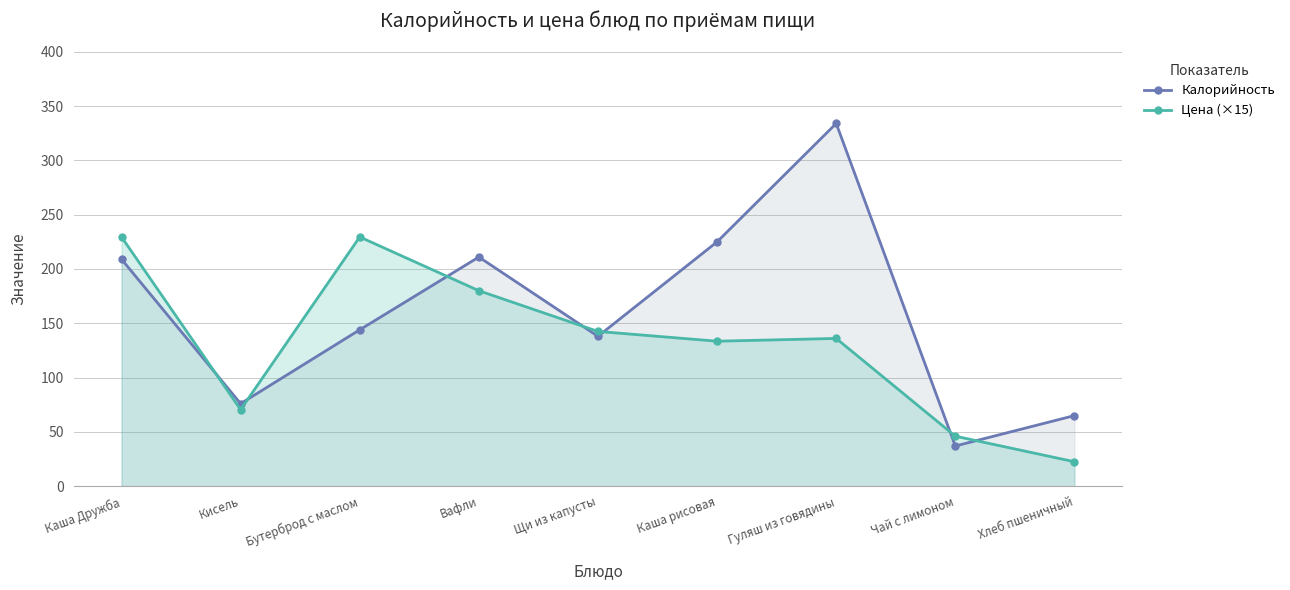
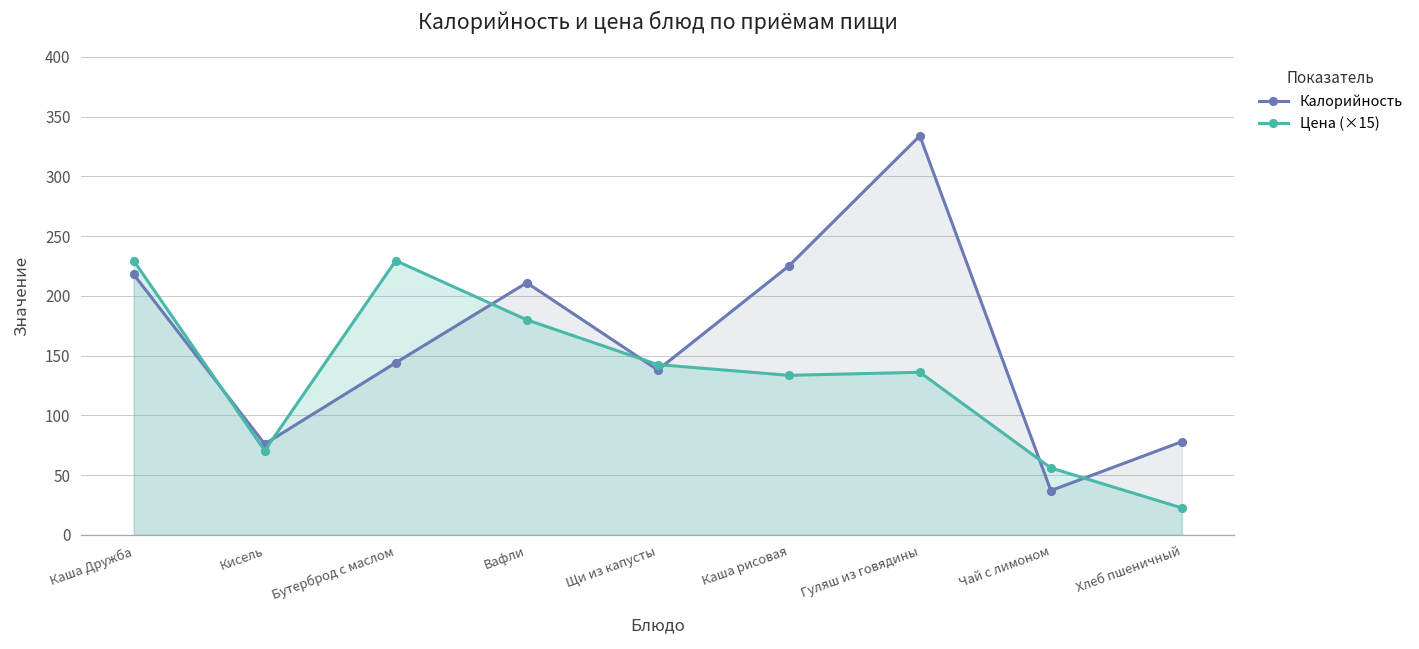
Калорийность, Каша Дружба: 209 -> 218
Цена (×15), Чай с лимоном: 46 -> 56
Калорийность, Хлеб пшеничный: 65 -> 78
